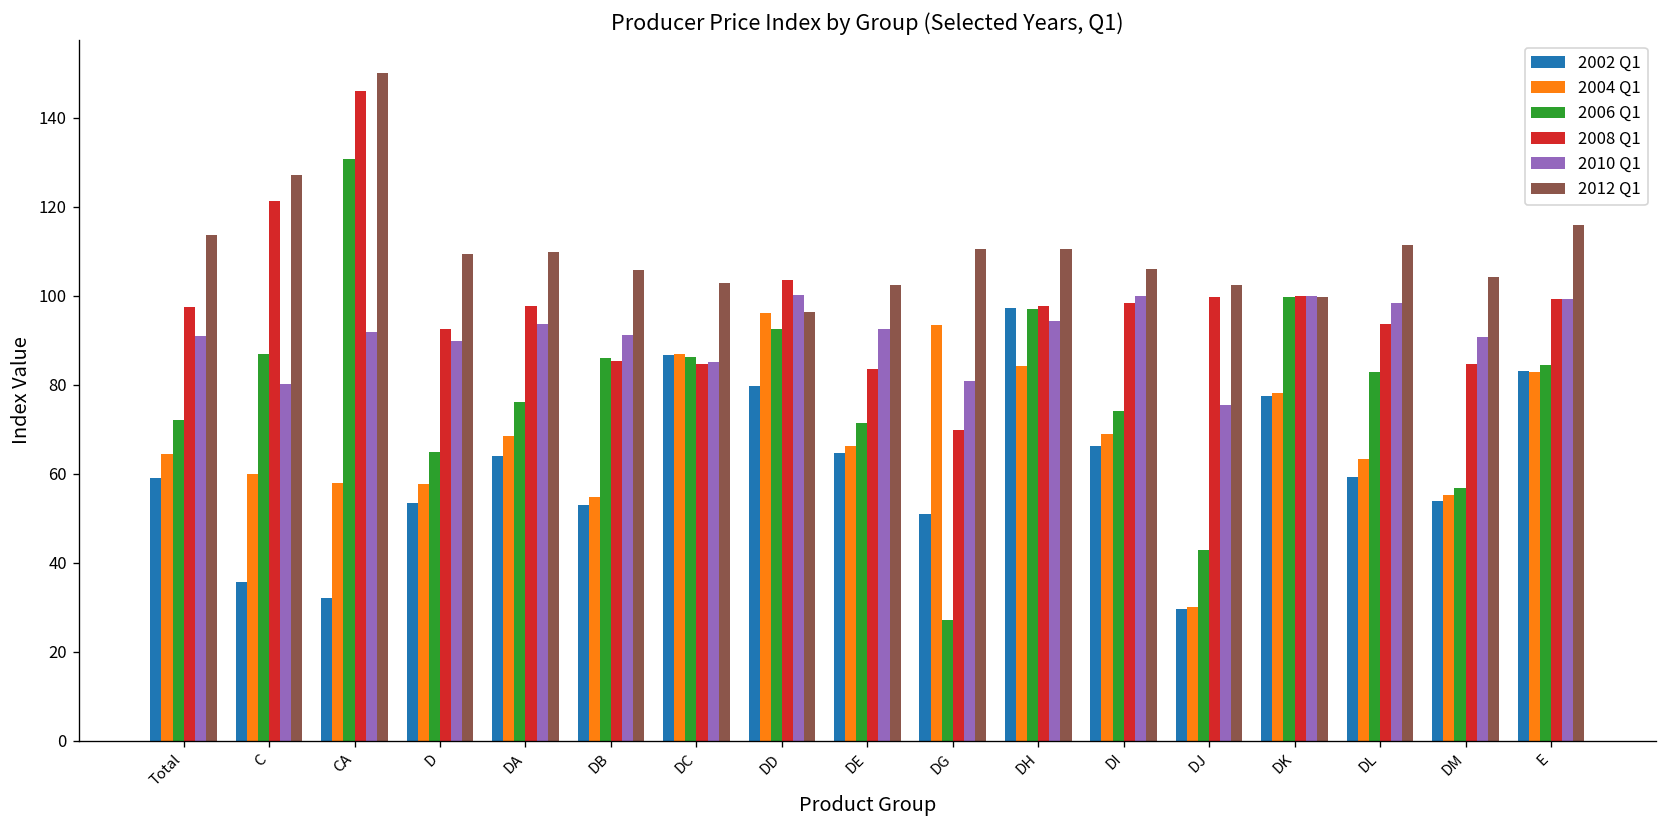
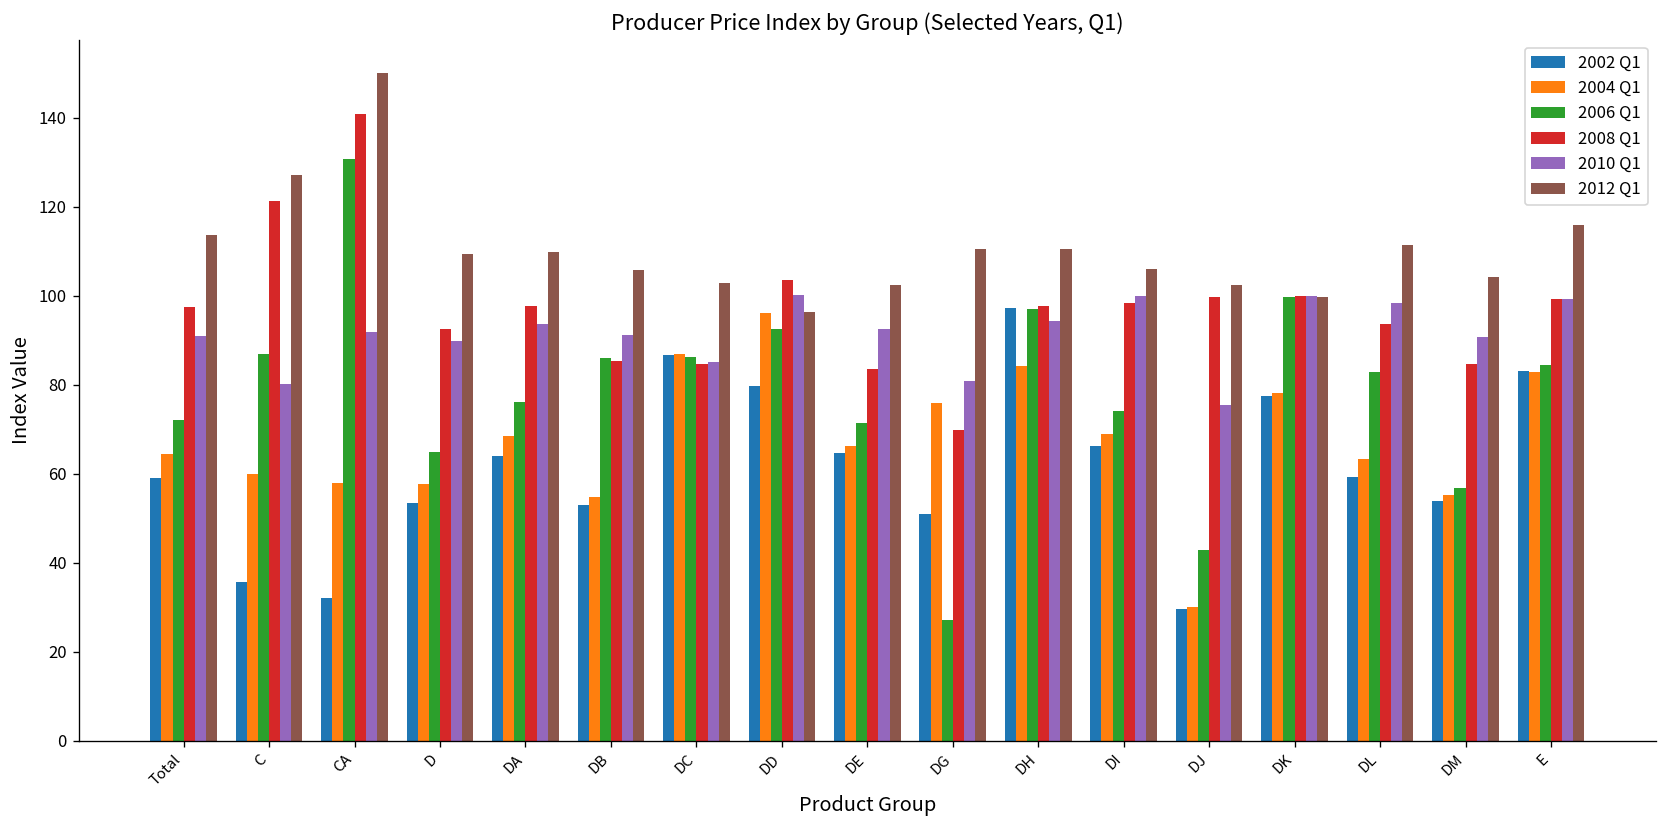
2008 Q1, CA: 146 -> 141
2004 Q1, DG: 93 -> 76
